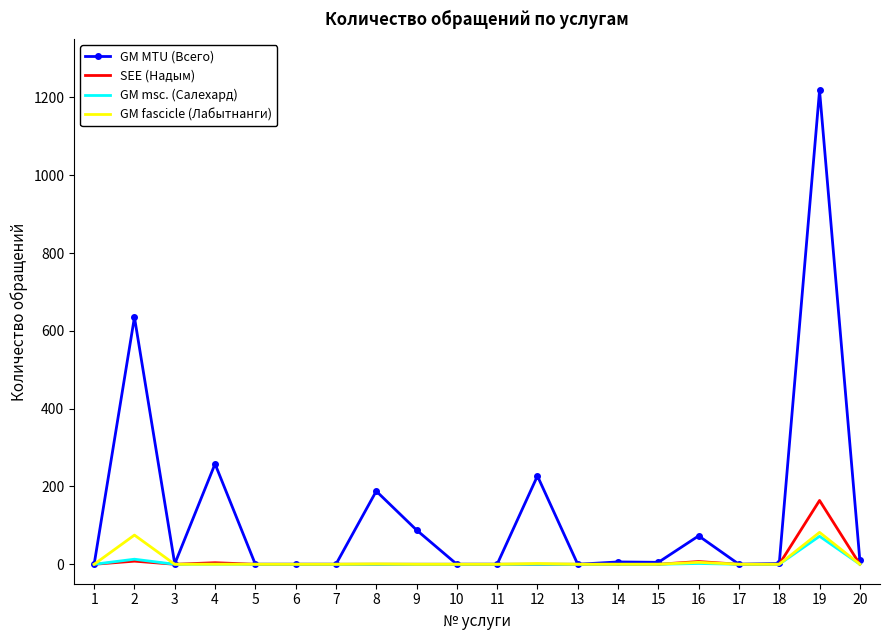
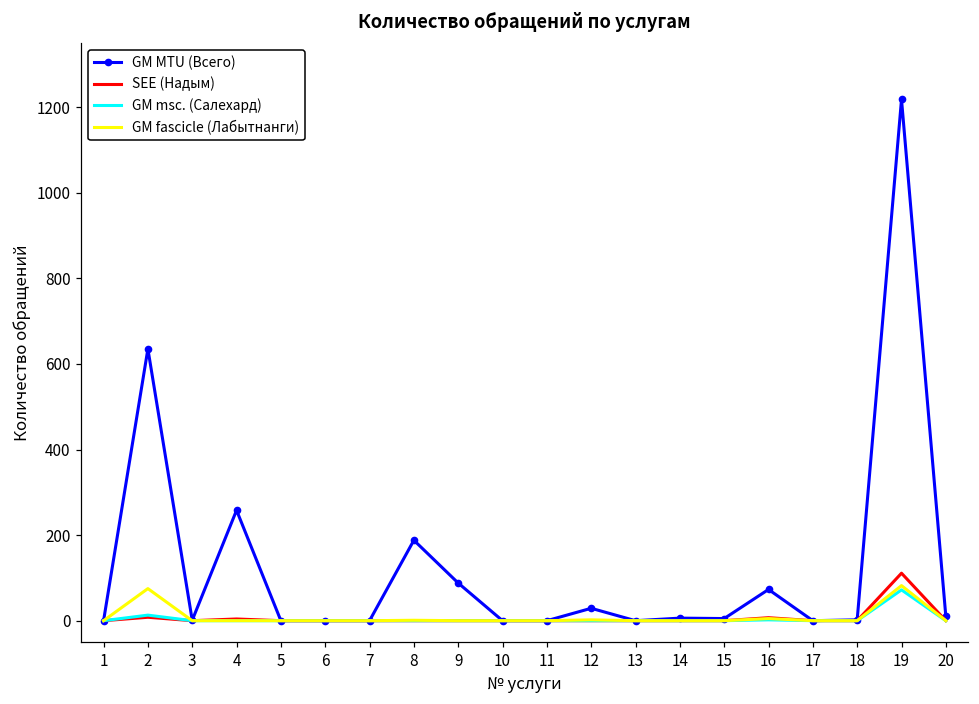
GM MTU (Всего), 12: 230 -> 30
SEE (Надым), 19: 160 -> 110
